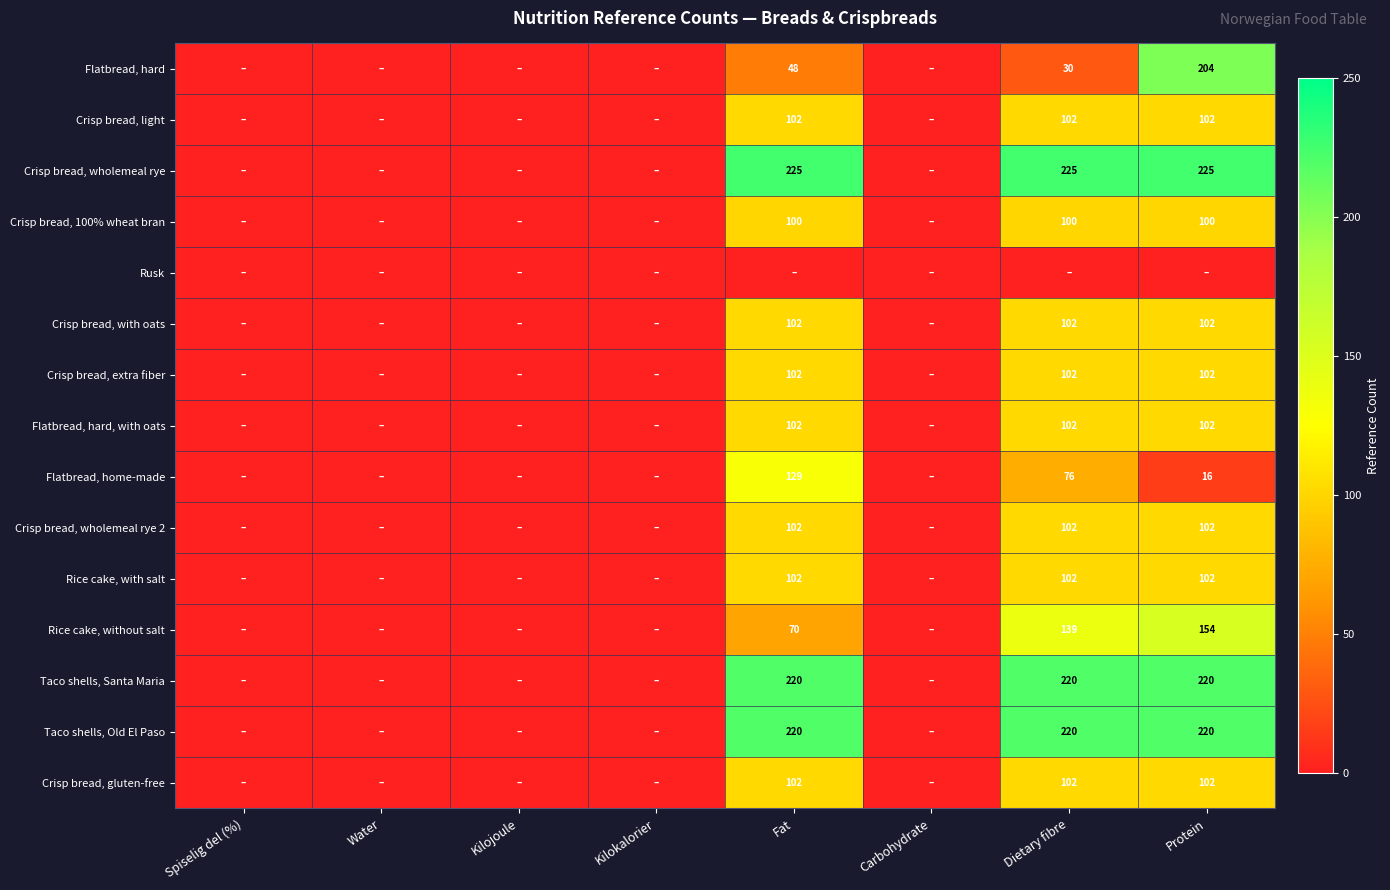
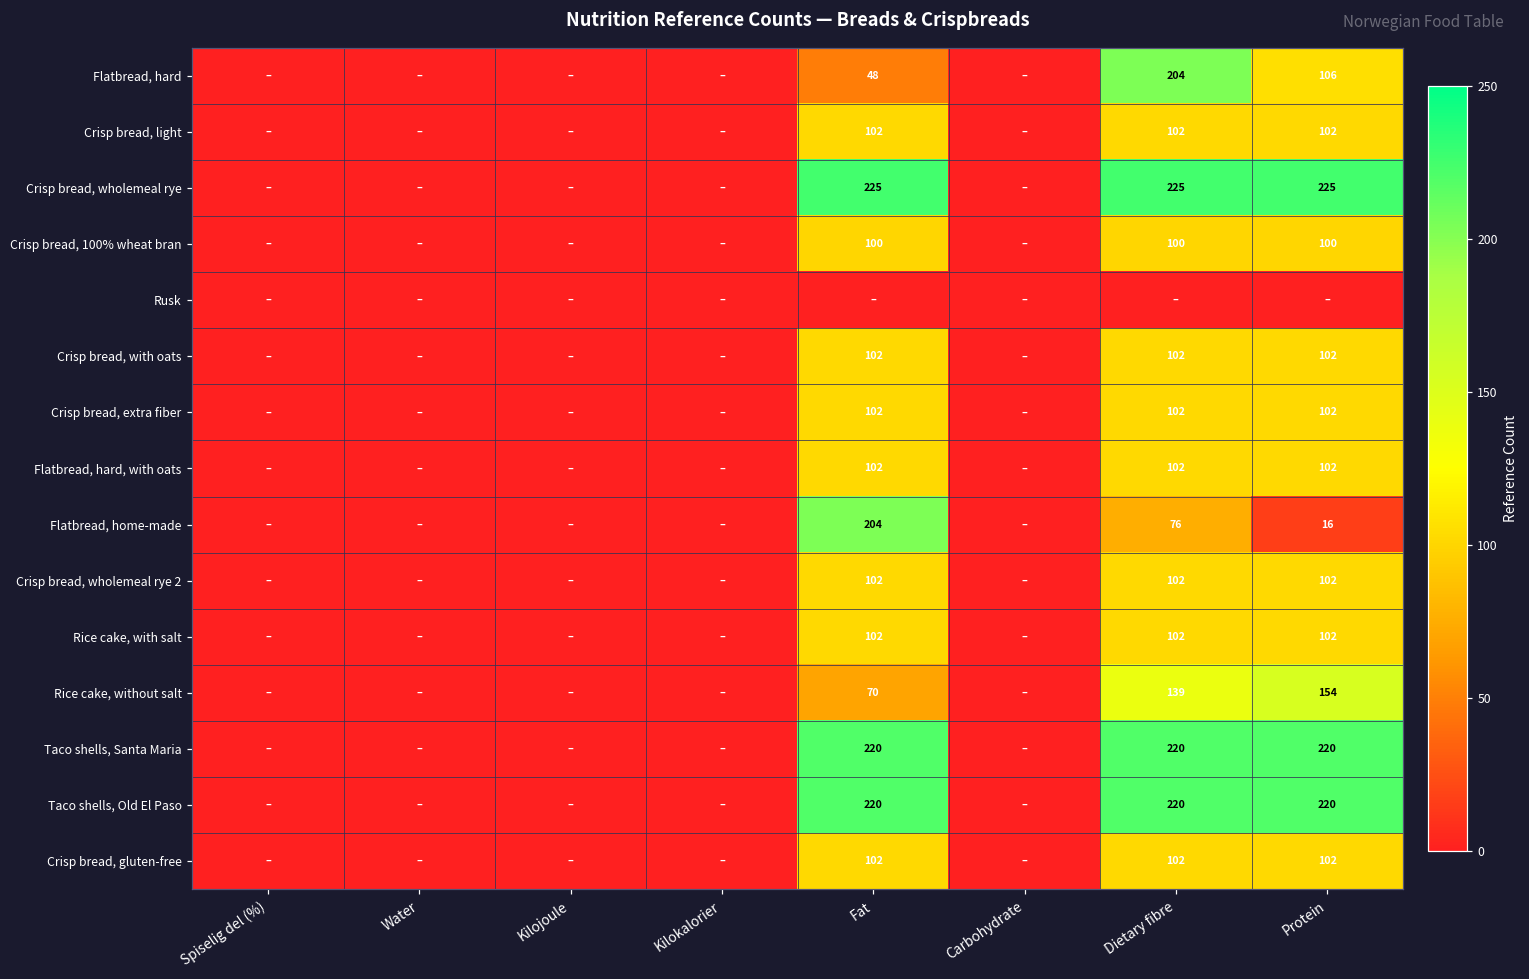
Flatbread, hard, Dietary fibre: 30 -> 204
Flatbread, hard, Protein: 204 -> 106
Flatbread, home-made, Fat: 129 -> 204
